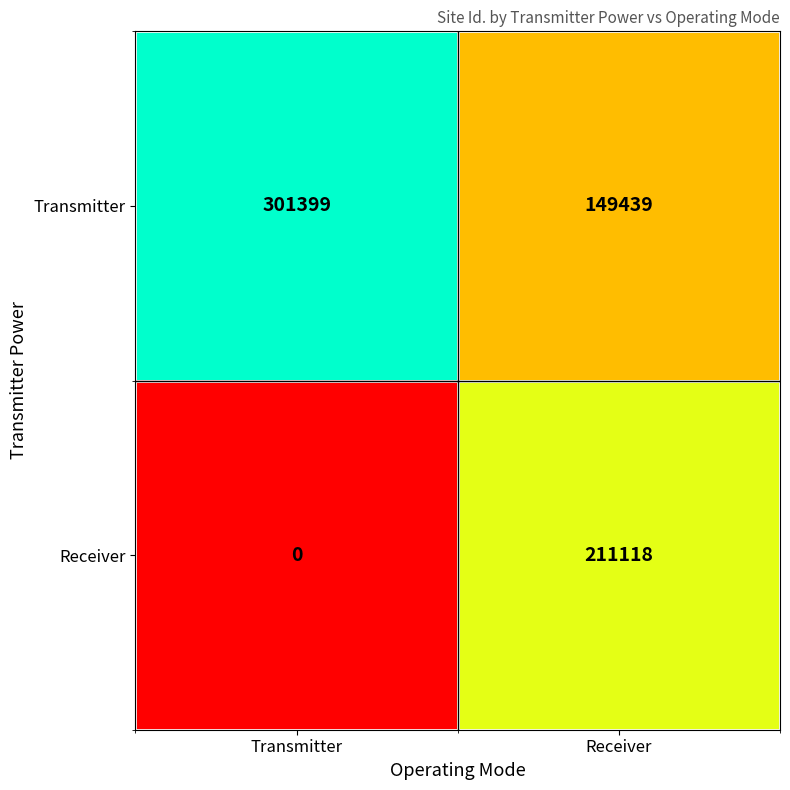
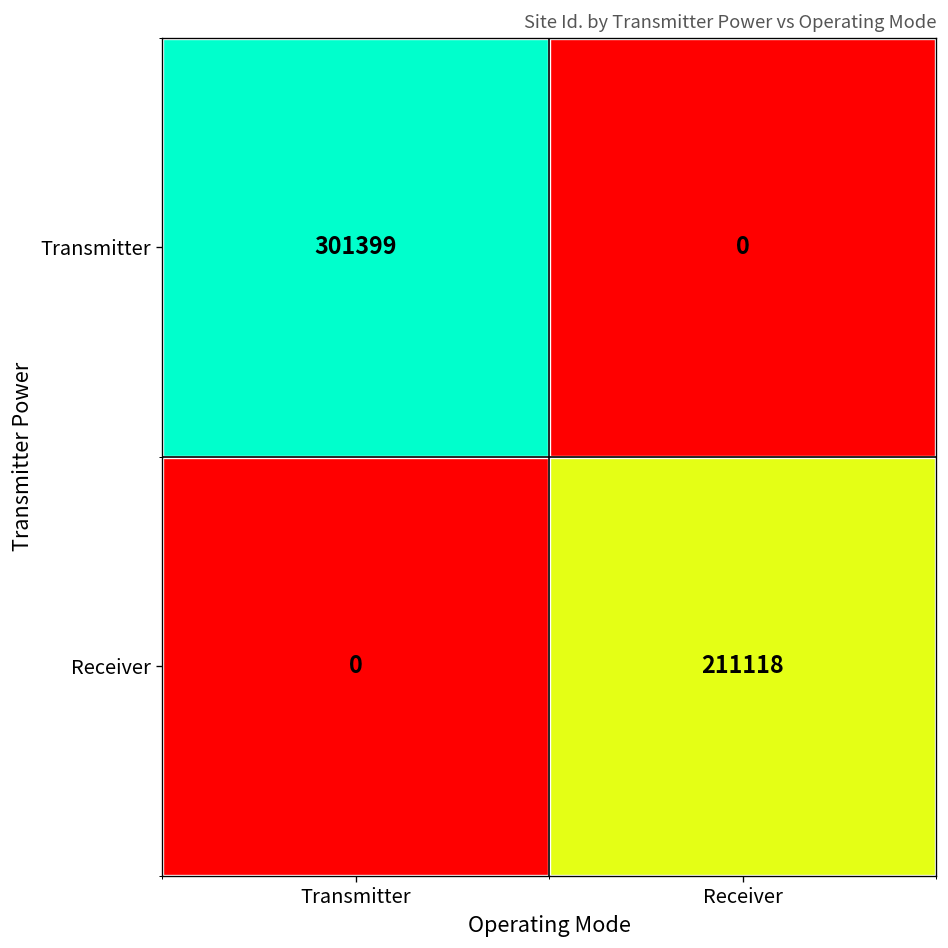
Transmitter, Receiver: 149439 -> 0
